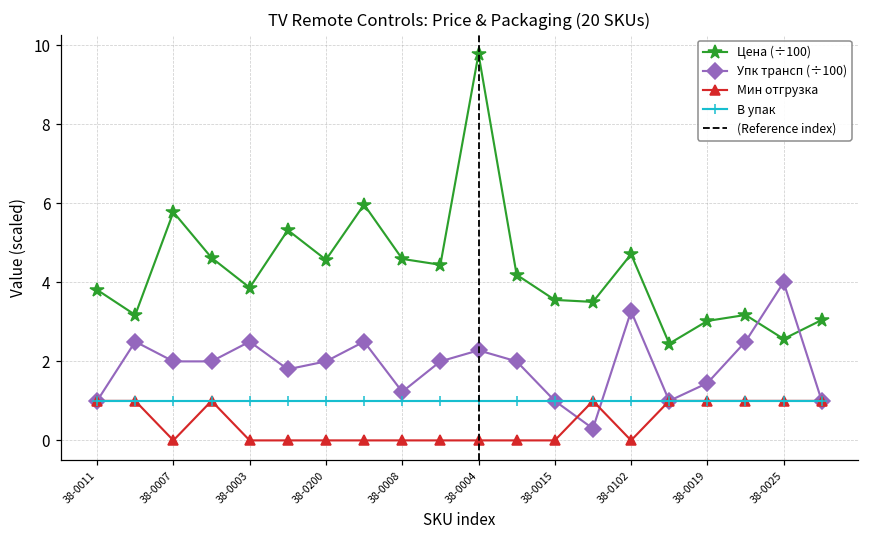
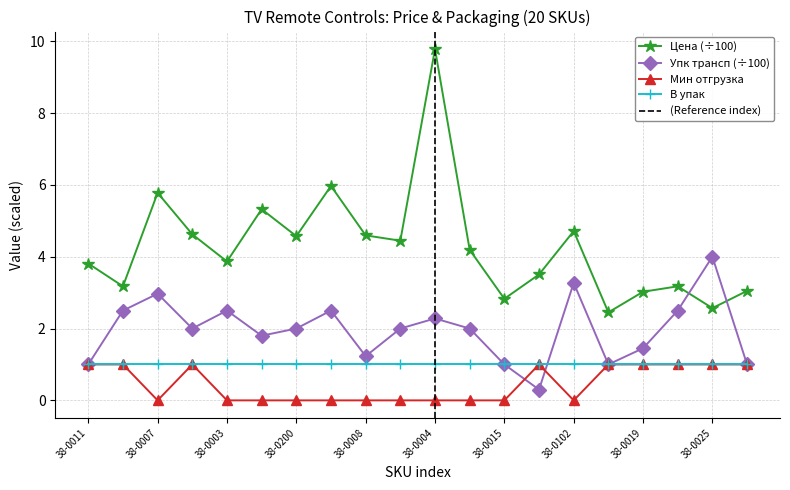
Упк трансп (÷100), 38-0007: 2.0 -> 3.0
Цена (÷100), 38-0015: 3.6 -> 2.8
